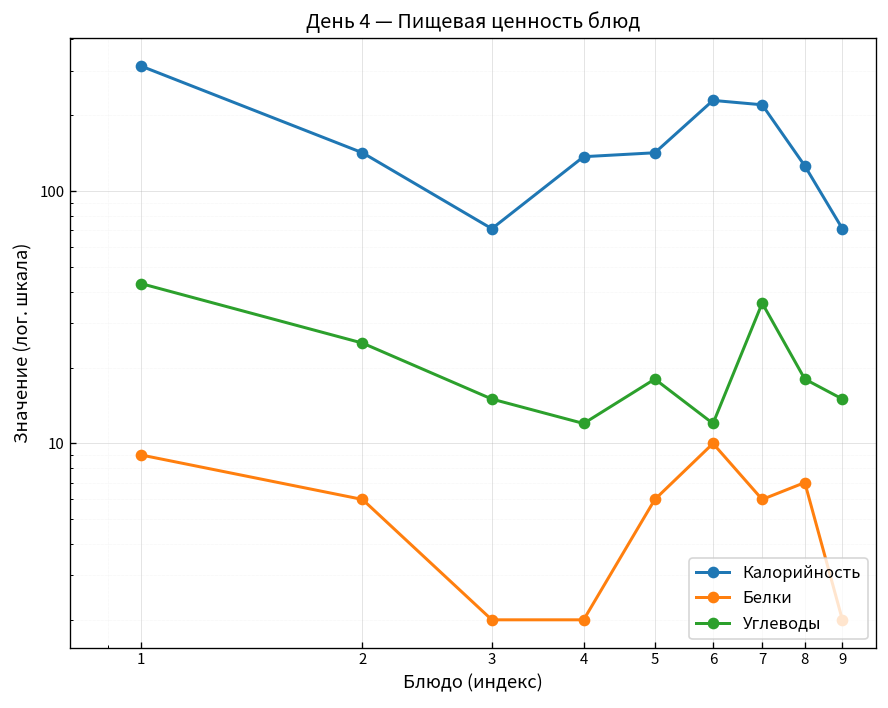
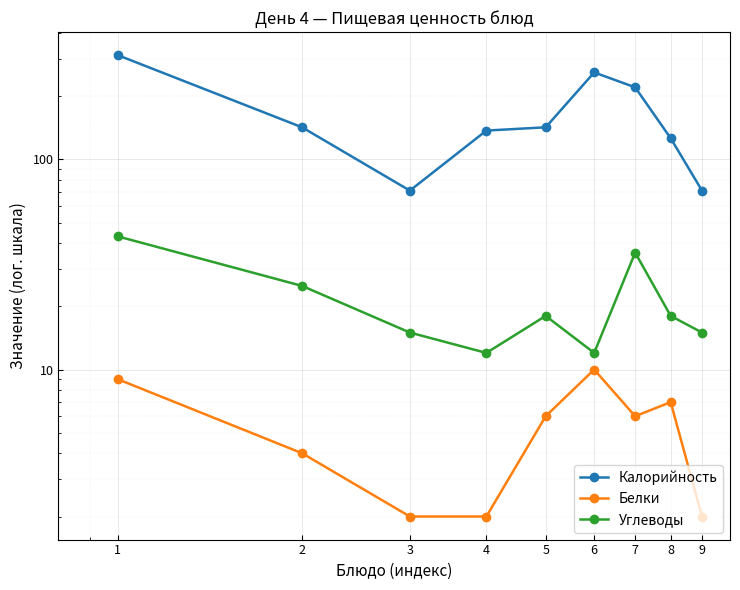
Белки, 2: 6 -> 4
Калорийность, 6: 230 -> 260
